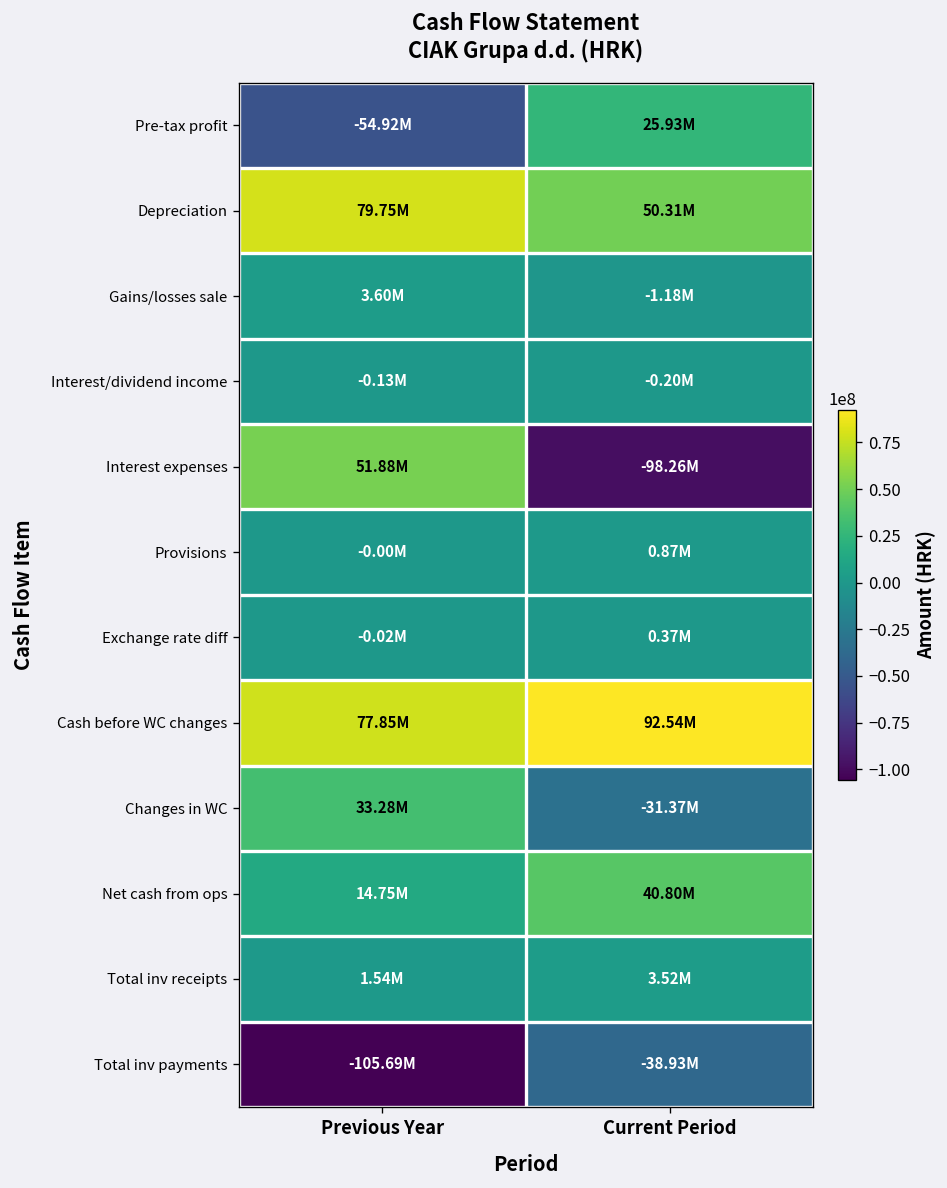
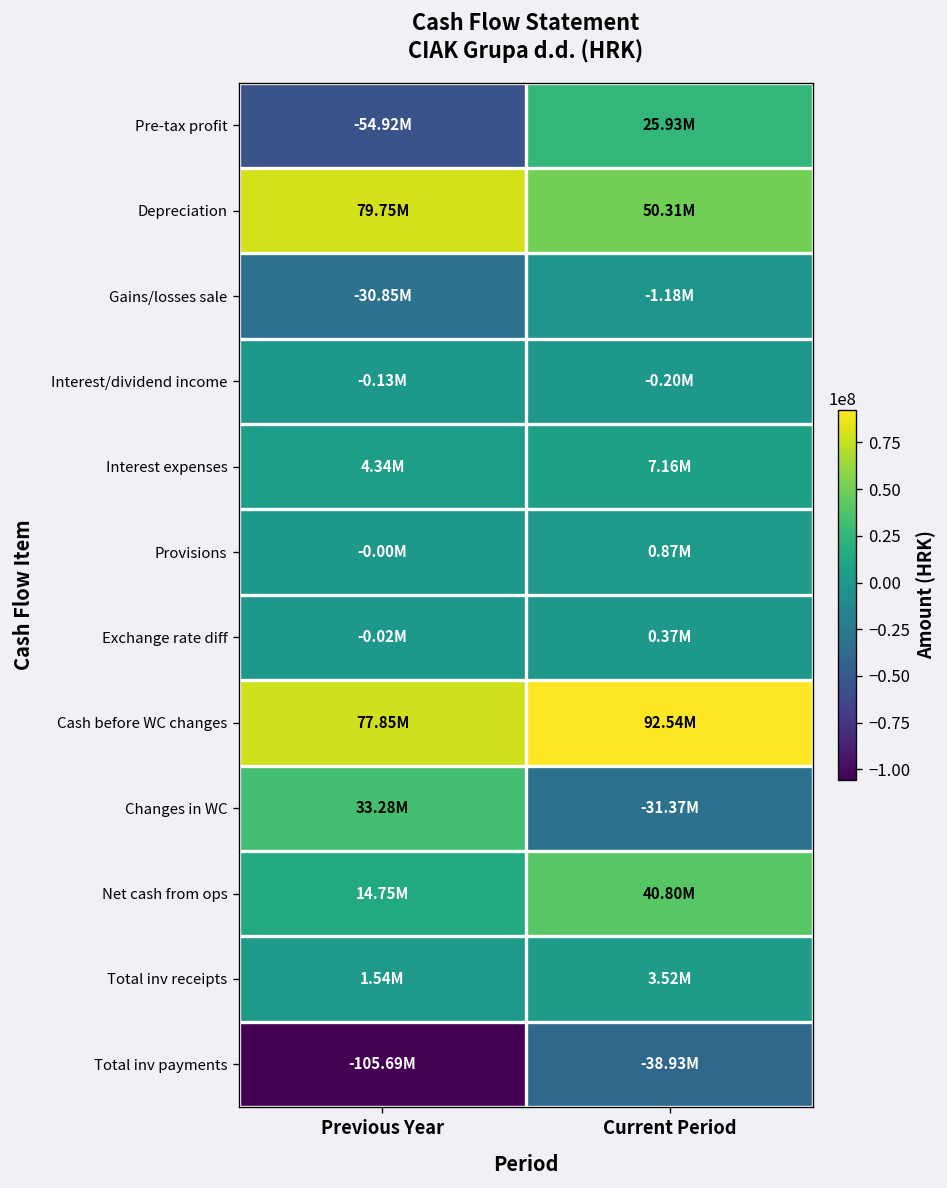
Gains/losses sale, Previous Year: 3.60M -> -30.85M
Interest expenses, Previous Year: 51.88M -> 4.34M
Interest expenses, Current Period: -98.26M -> 7.16M
